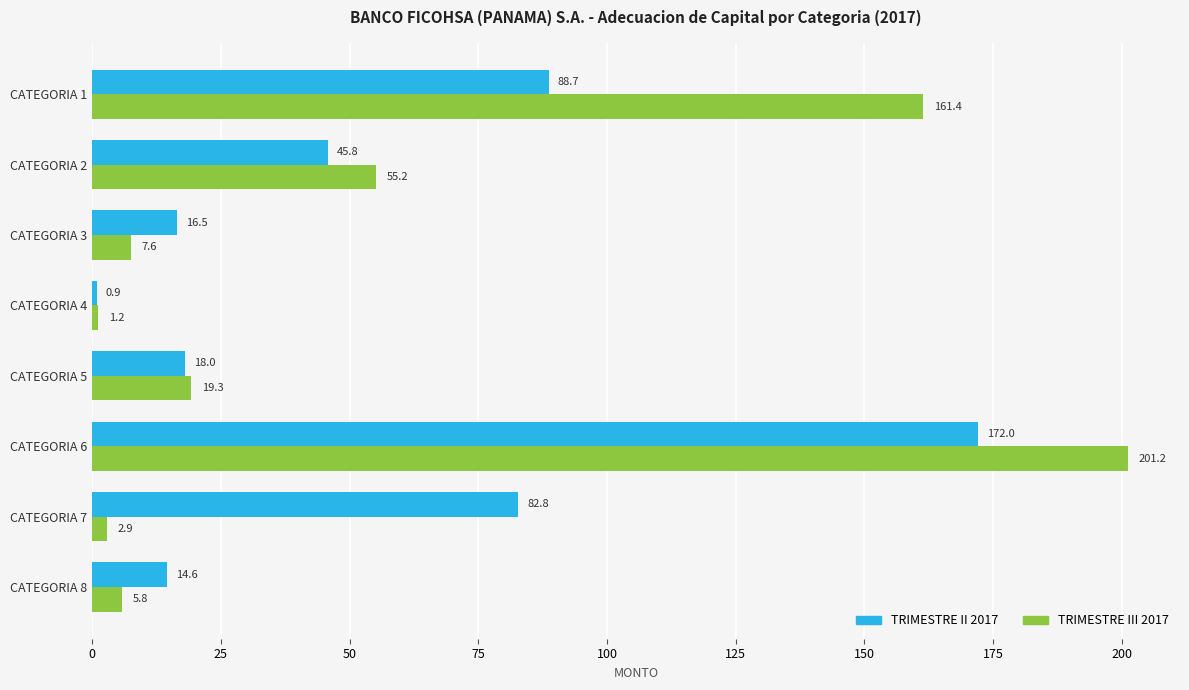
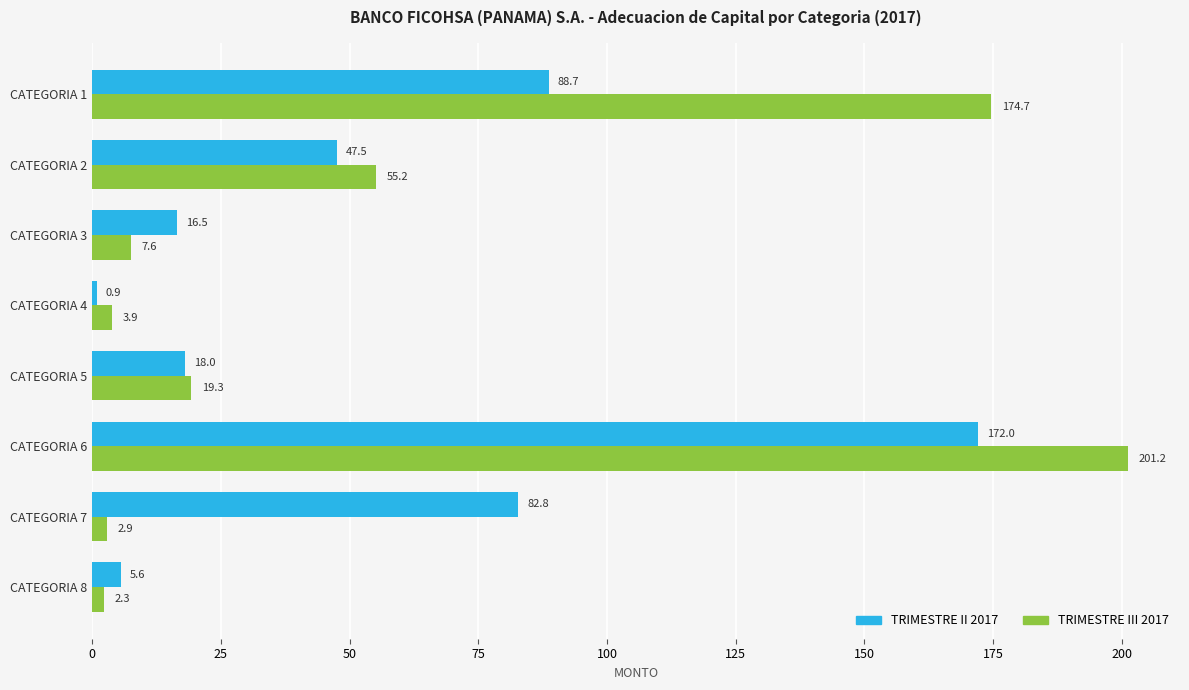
TRIMESTRE III 2017, CATEGORIA 1: 161.4 -> 174.7
TRIMESTRE II 2017, CATEGORIA 2: 45.8 -> 47.5
TRIMESTRE III 2017, CATEGORIA 4: 1.2 -> 3.9
TRIMESTRE II 2017, CATEGORIA 8: 14.6 -> 5.6
TRIMESTRE III 2017, CATEGORIA 8: 5.8 -> 2.3
